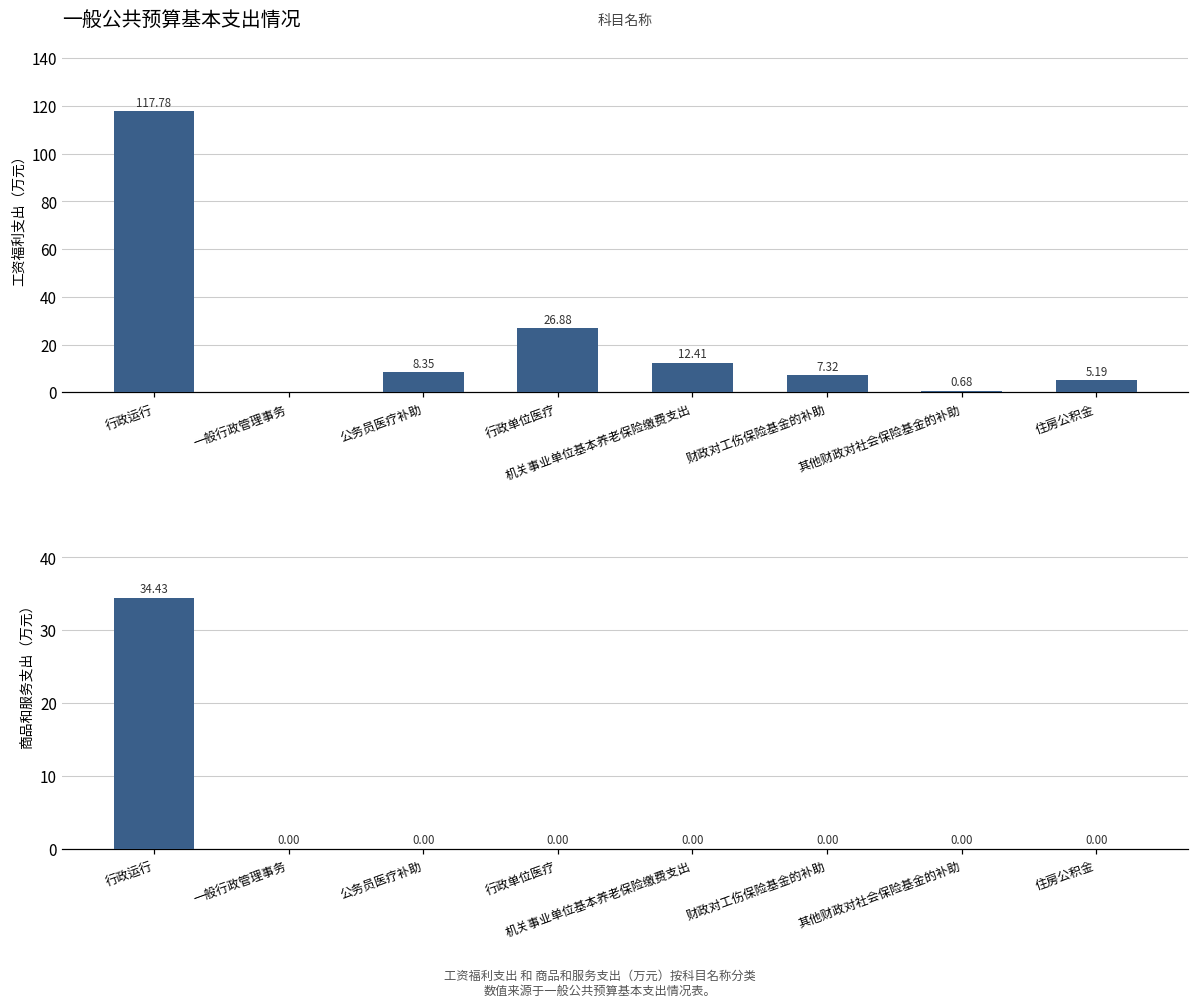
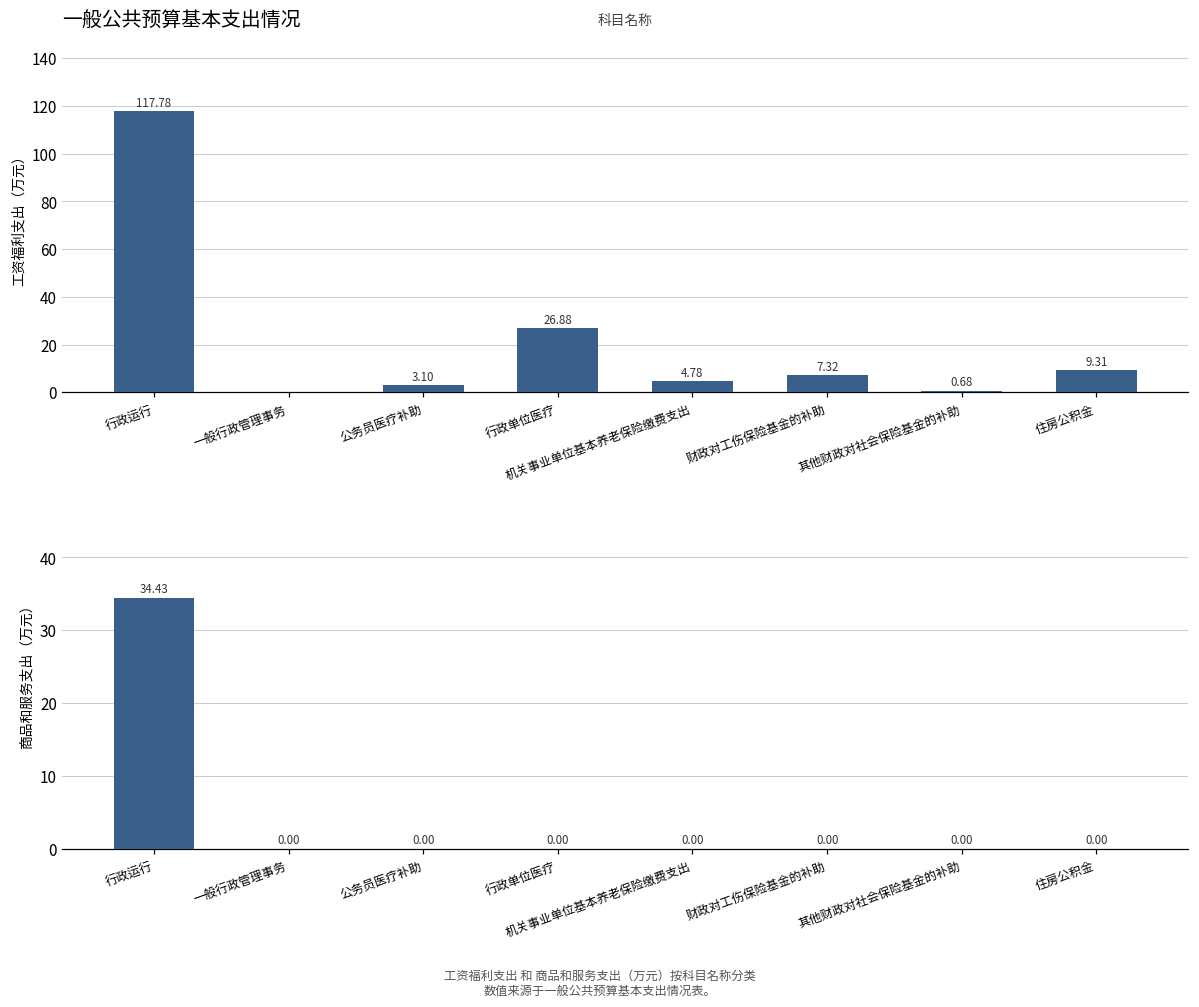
一般公共预算基本支出情况, 公务员医疗补助: 8.35 -> 3.10
一般公共预算基本支出情况, 机关事业单位基本养老保险缴费支出: 12.41 -> 4.78
一般公共预算基本支出情况, 住房公积金: 5.19 -> 9.31
